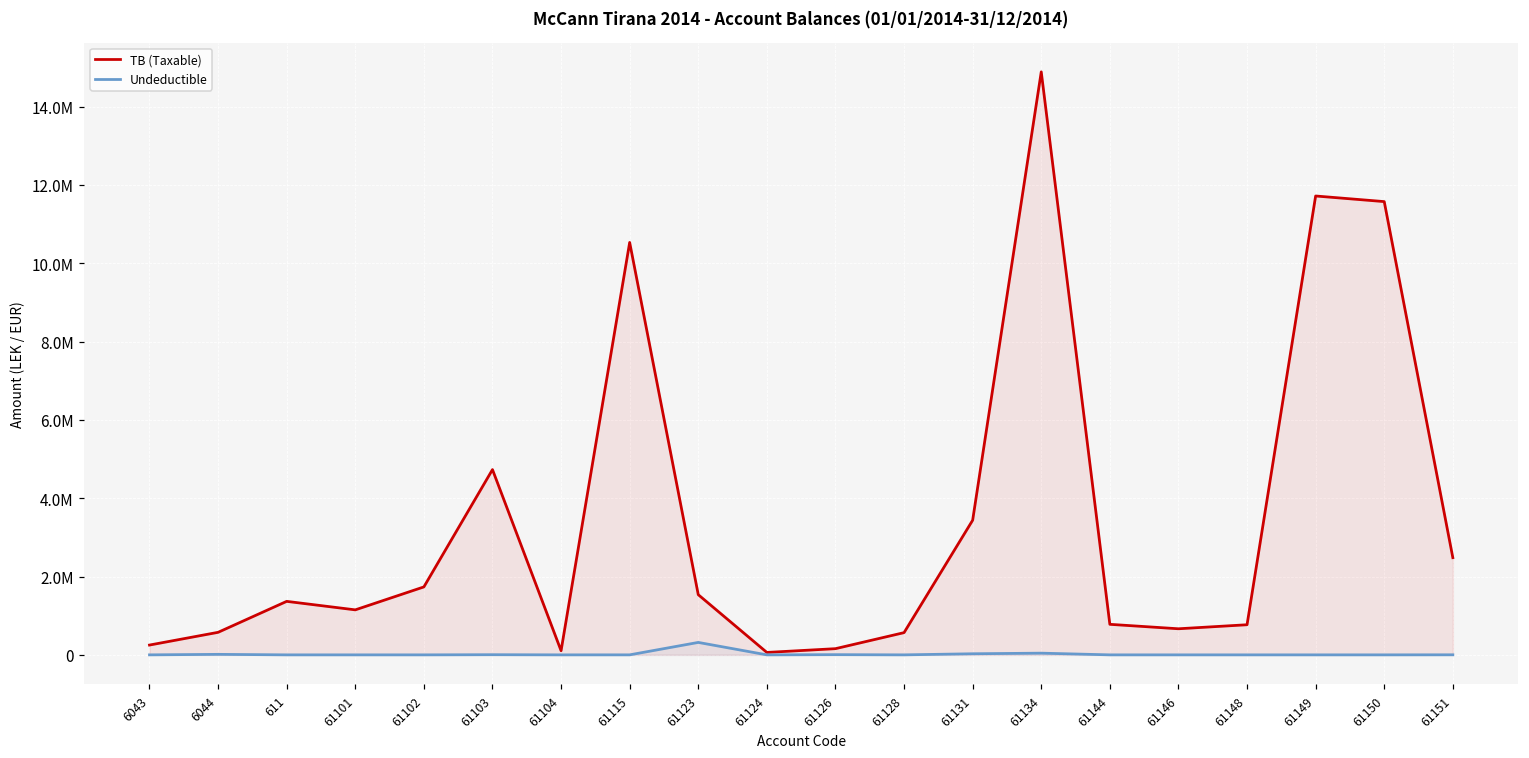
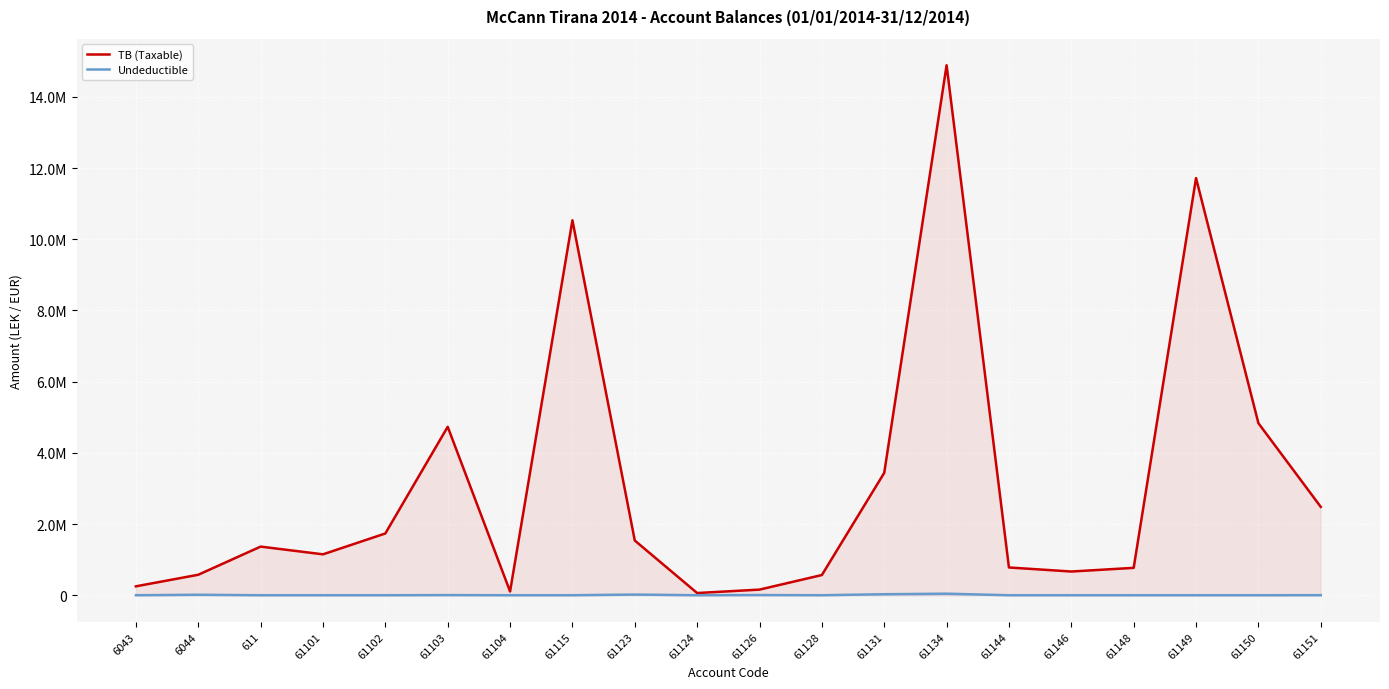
Undeductible, 61123: 300000 -> 0
TB (Taxable), 61150: 11600000 -> 4800000
